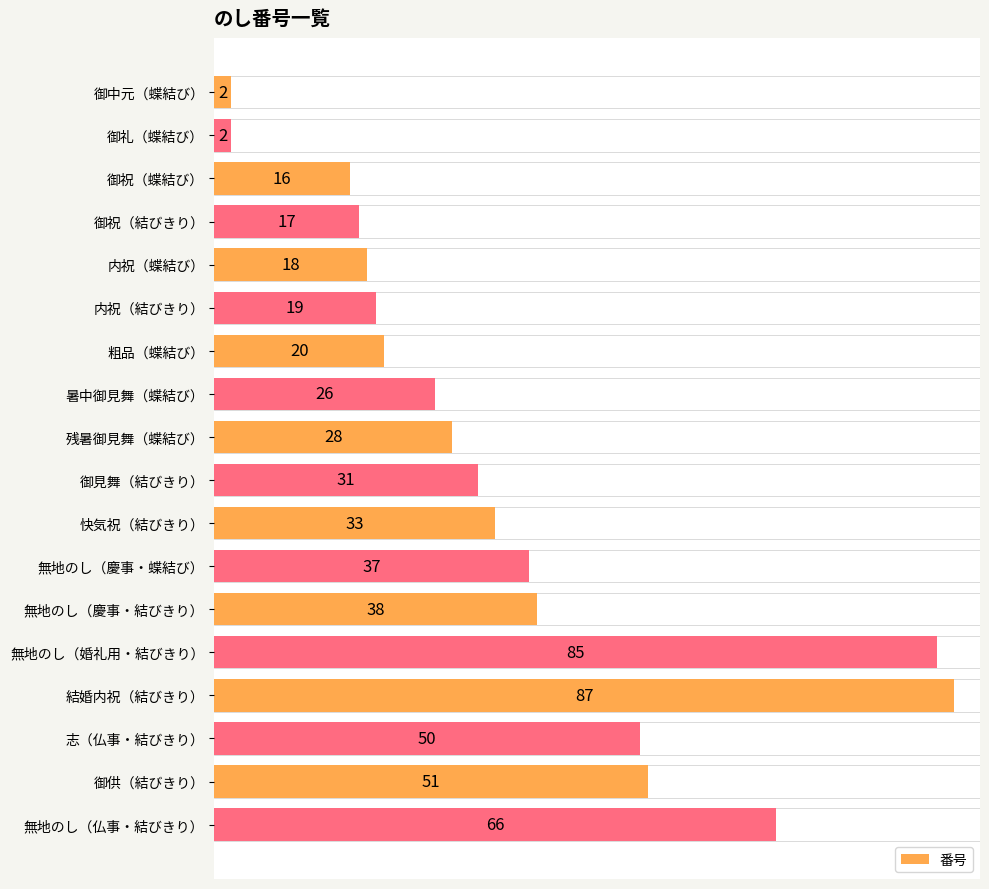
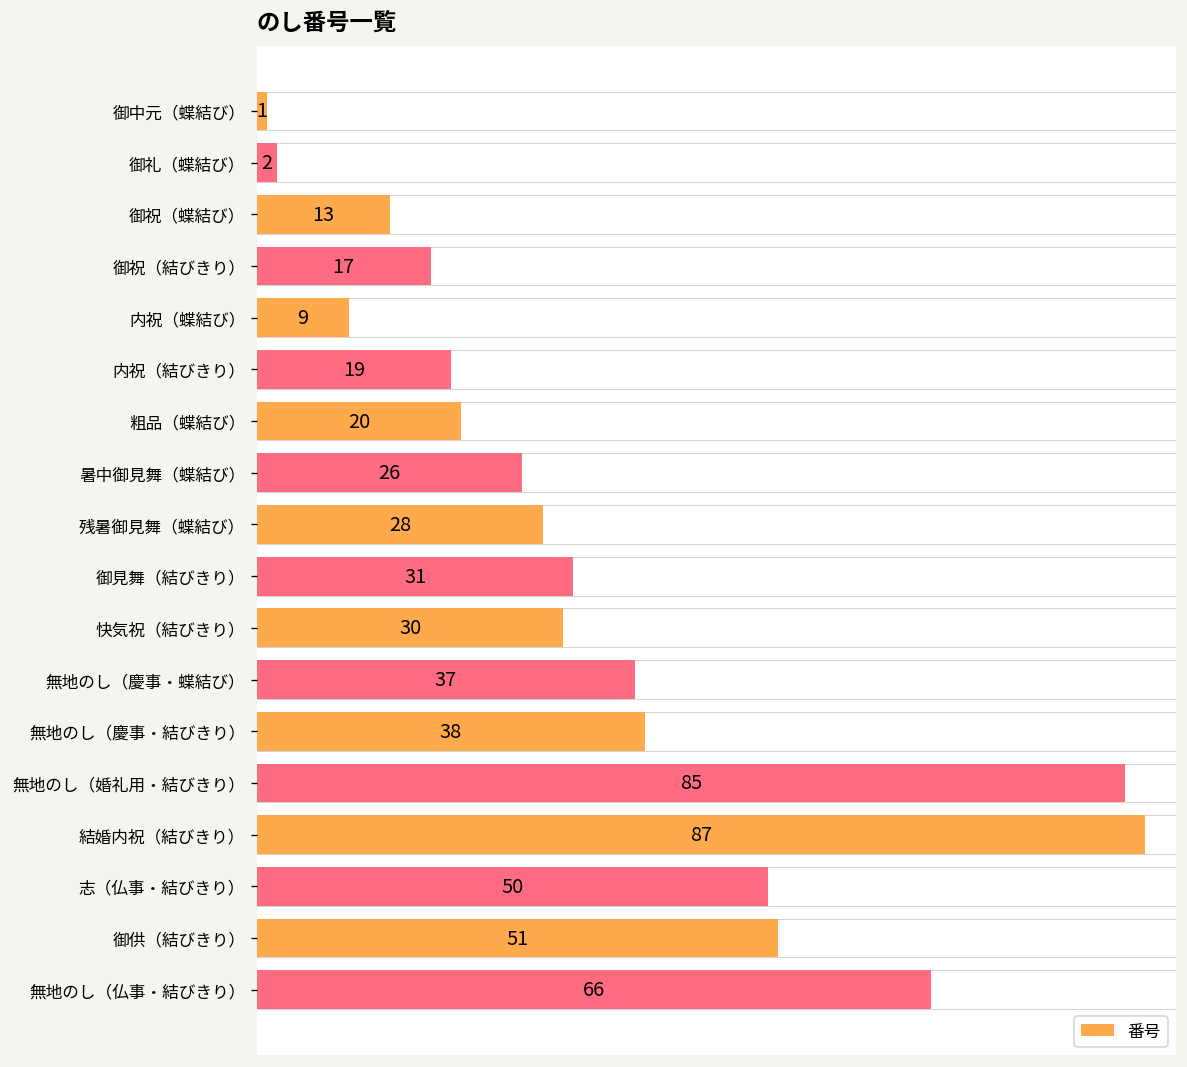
御中元（蝶結び）: 2 -> 1
御祝（蝶結び）: 16 -> 13
内祝（蝶結び）: 18 -> 9
快気祝（結びきり）: 33 -> 30
